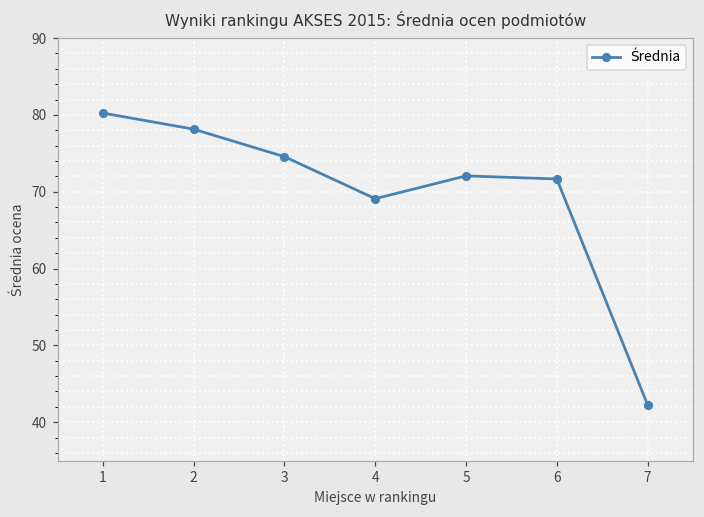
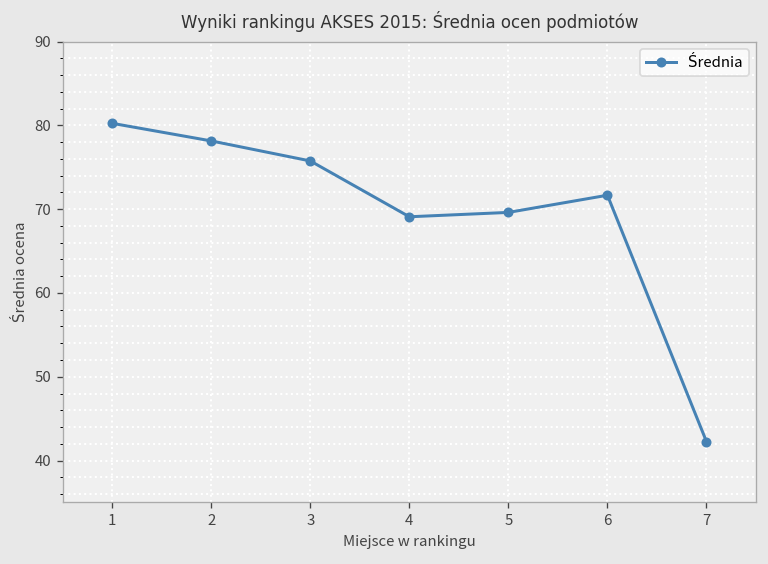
3: 75 -> 76
5: 72 -> 70
